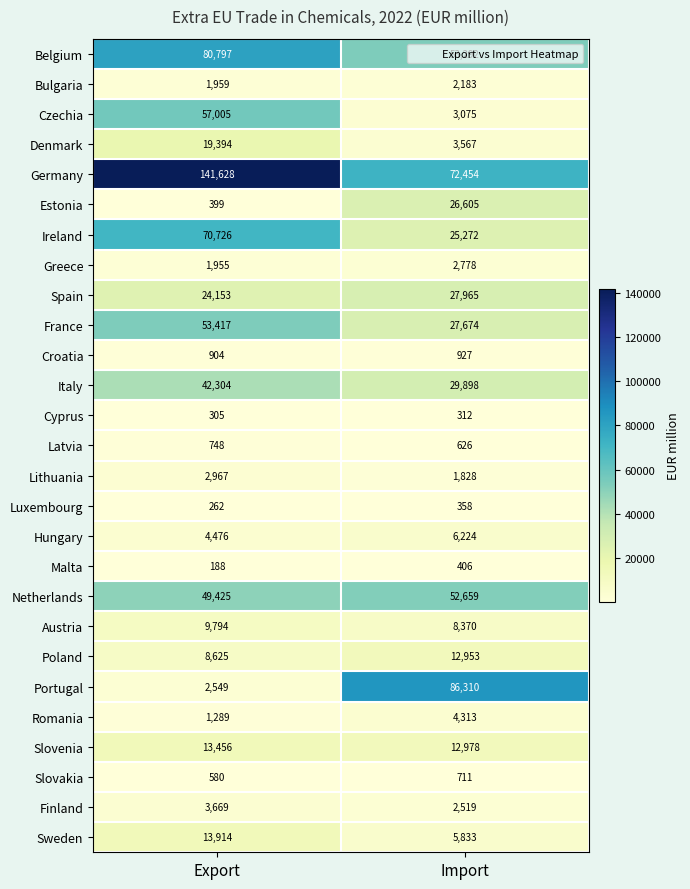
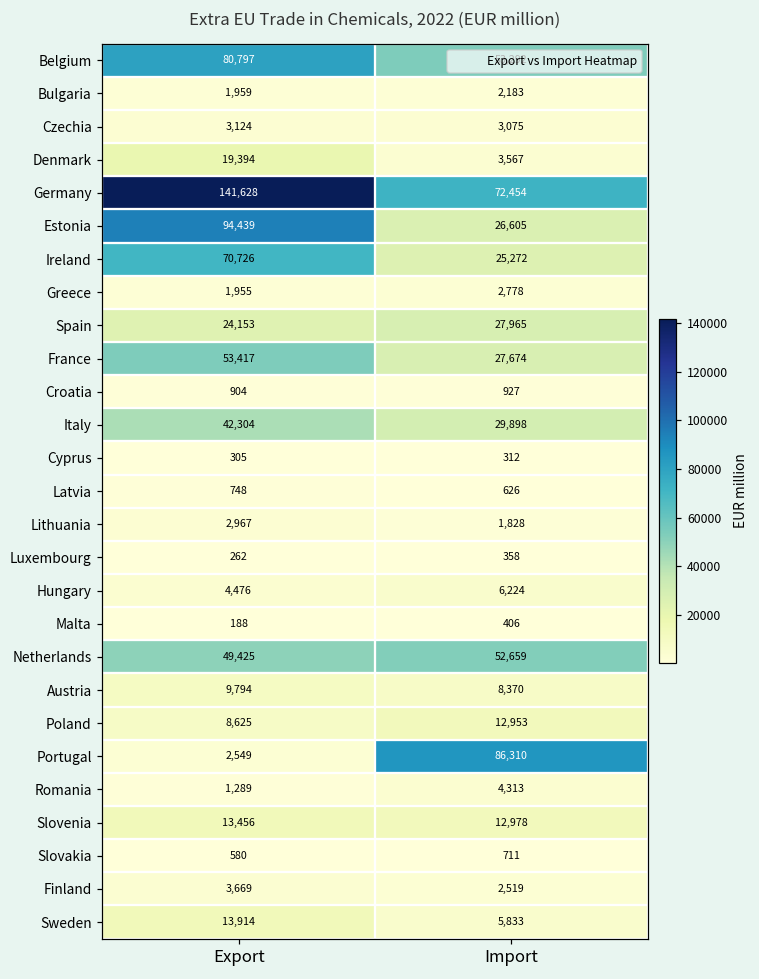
Czechia, Export: 57,005 -> 3,124
Estonia, Export: 399 -> 94,439
